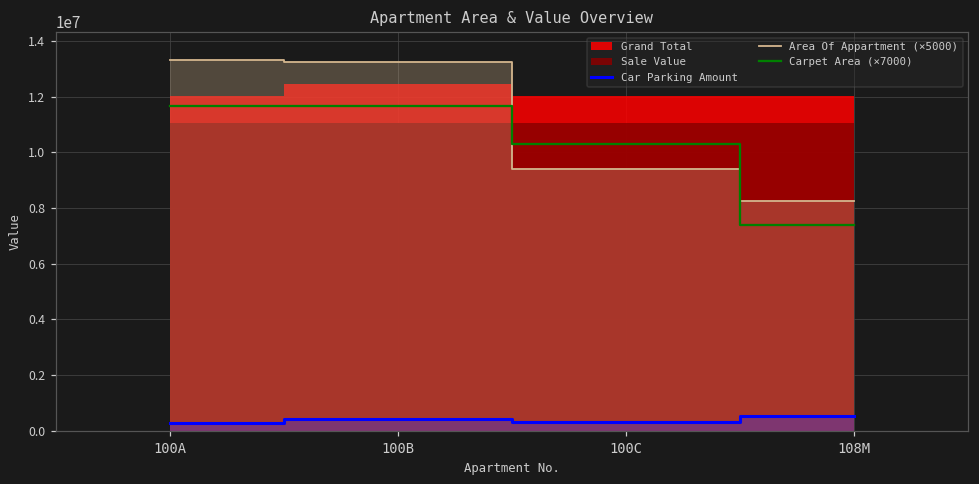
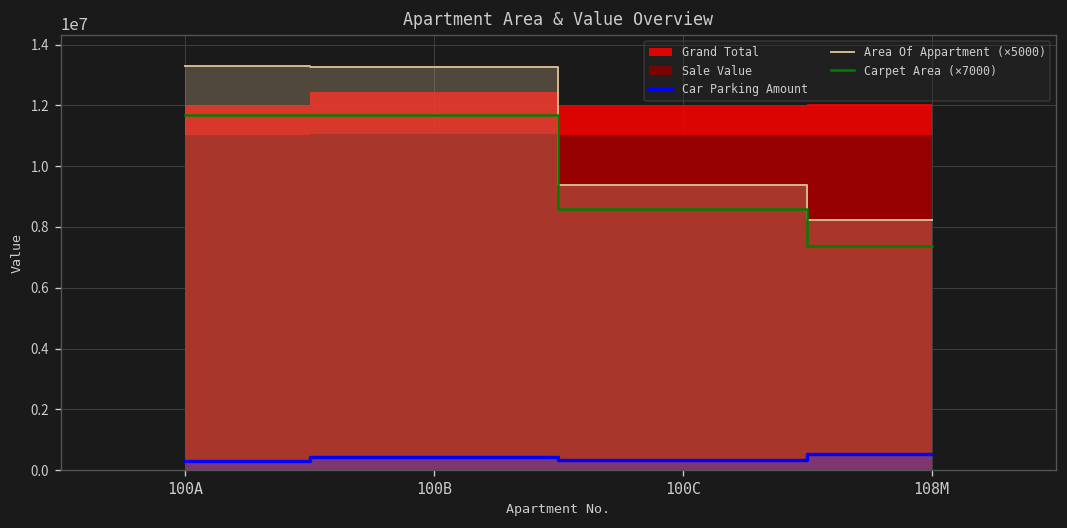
Carpet Area (×7000), 100C: 10300000 -> 8600000
